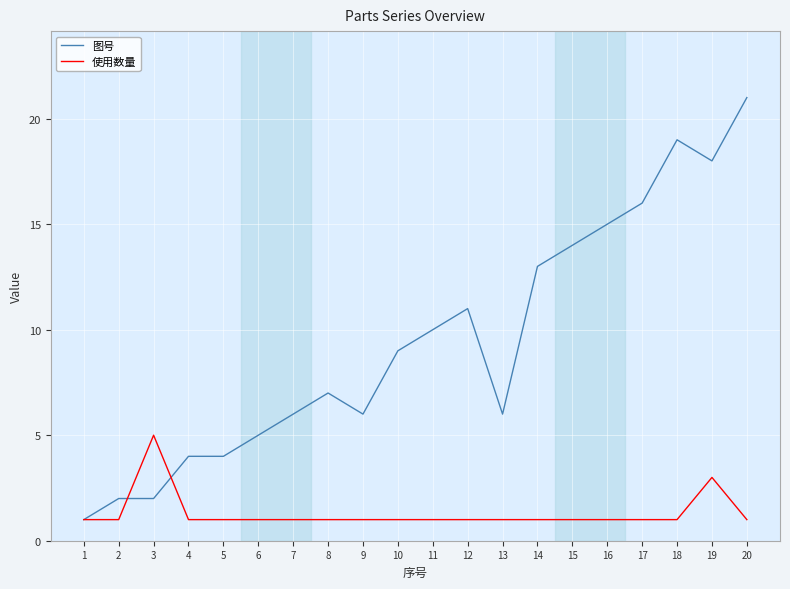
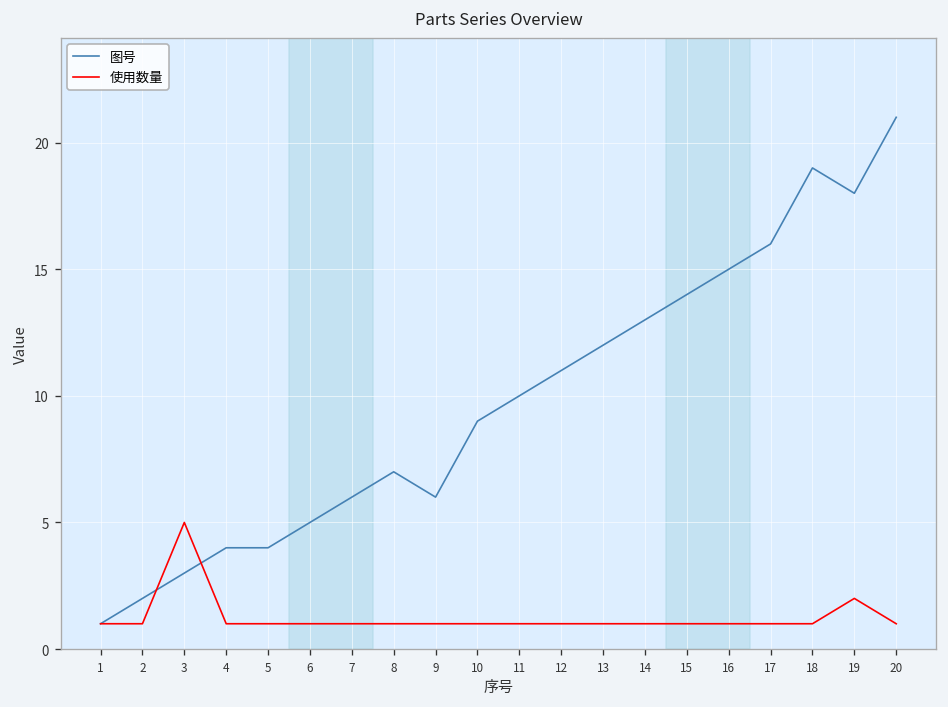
图号, 3: 2 -> 3
图号, 13: 6 -> 12
使用数量, 19: 3 -> 2
